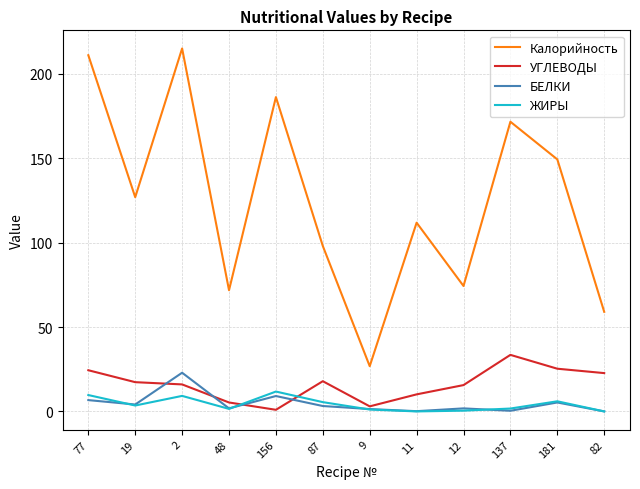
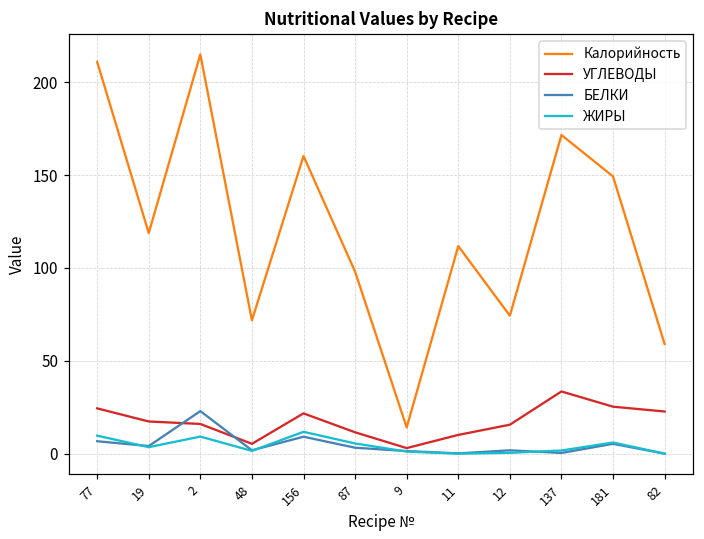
Калорийность, 19: 127 -> 119
Калорийность, 156: 186 -> 160
УГЛЕВОДЫ, 156: 1 -> 22
УГЛЕВОДЫ, 87: 18 -> 12
Калорийность, 9: 27 -> 14
